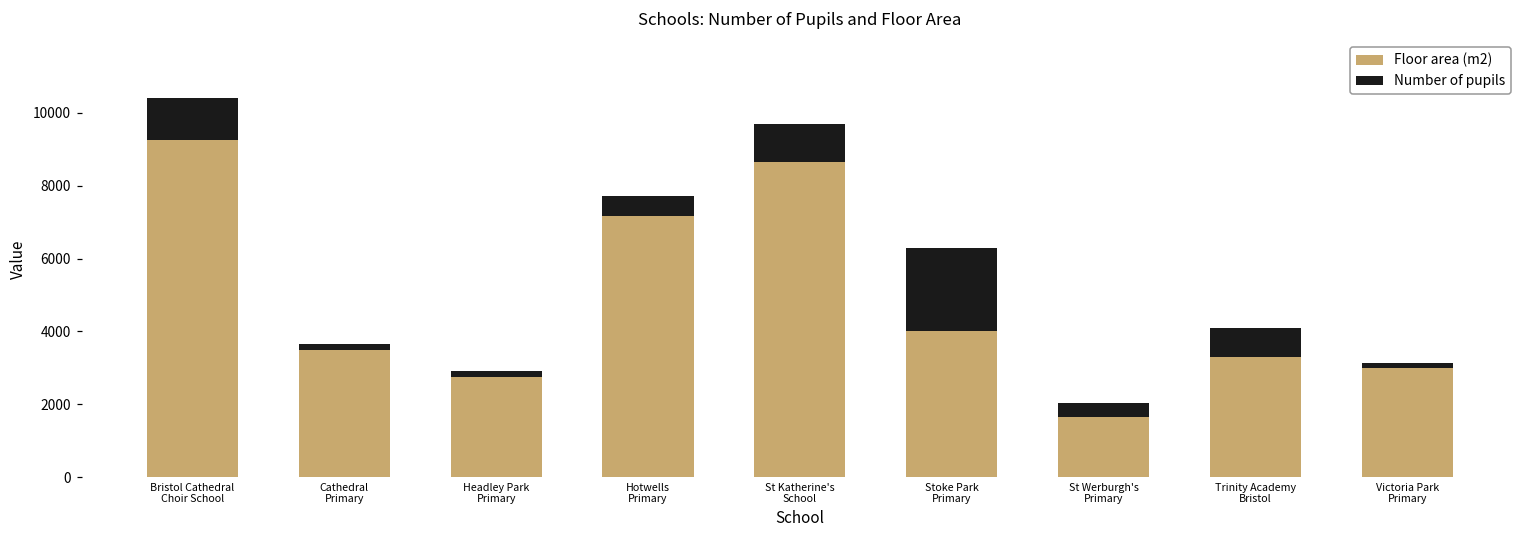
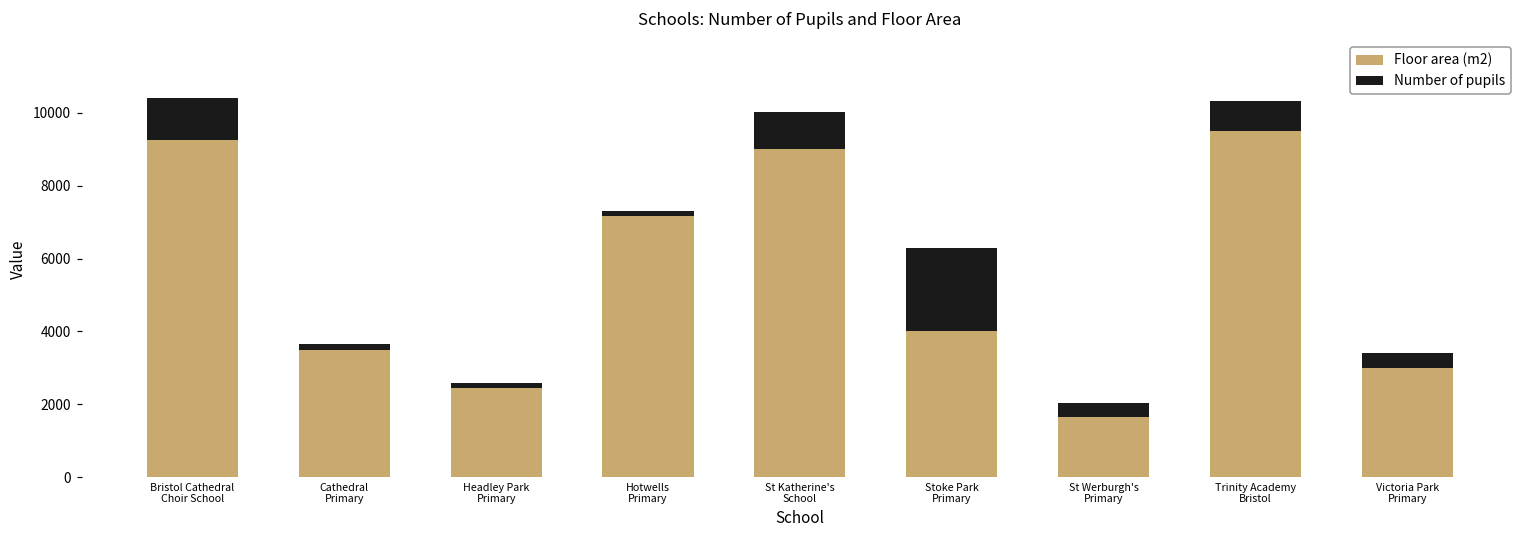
Floor area (m2), Headley Park Primary: 2800 -> 2400
Number of pupils, Hotwells Primary: 500 -> 100
Floor area (m2), St Katherine's School: 8700 -> 9000
Floor area (m2), Trinity Academy Bristol: 3300 -> 9500
Number of pupils, Victoria Park Primary: 100 -> 400
